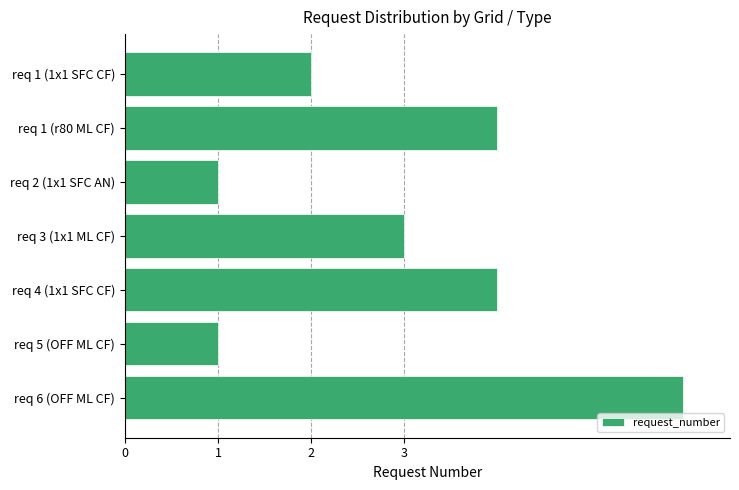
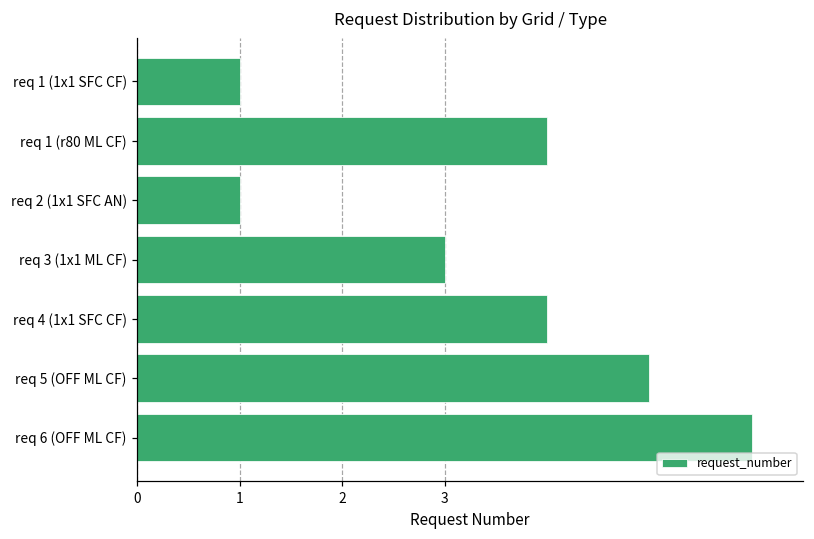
req 1 (1x1 SFC CF): 2 -> 1
req 5 (OFF ML CF): 1 -> 5
